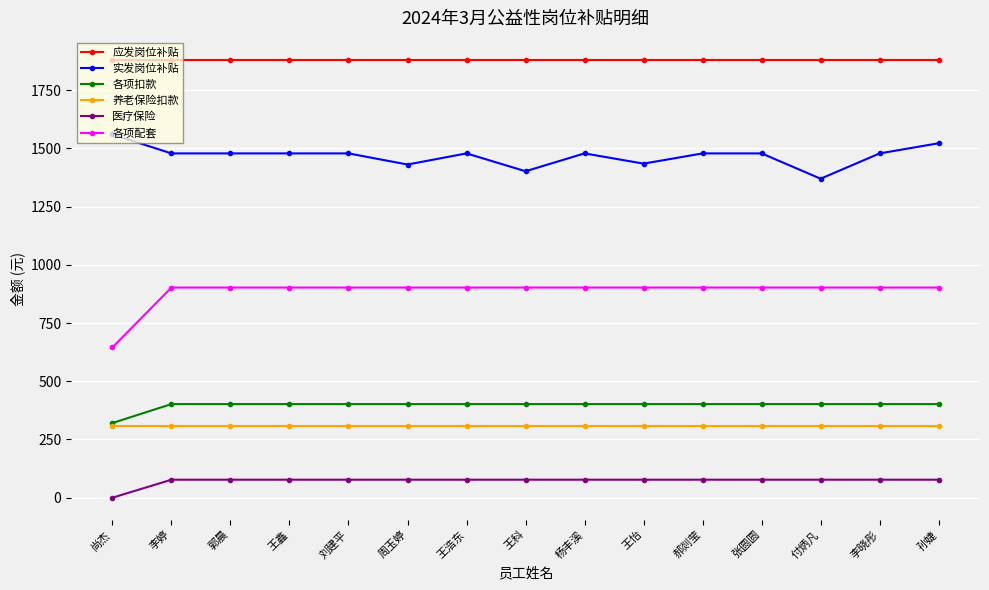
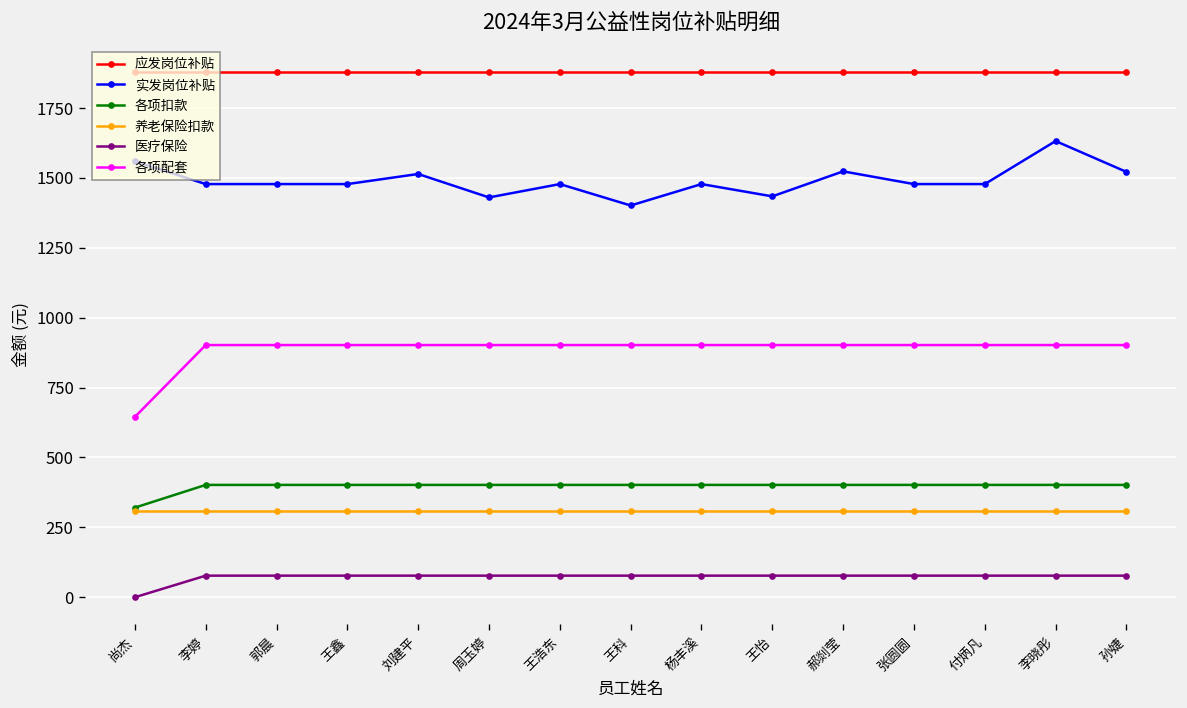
实发岗位补贴, 刘建平: 1480 -> 1510
实发岗位补贴, 郝剡莹: 1480 -> 1520
实发岗位补贴, 付炳凡: 1370 -> 1480
实发岗位补贴, 李晓彤: 1480 -> 1630
